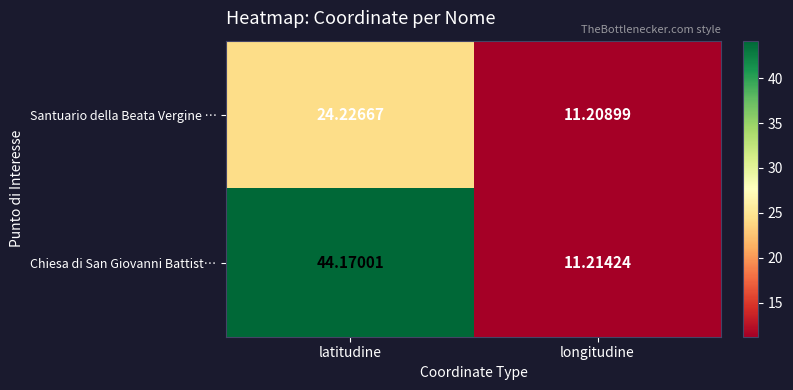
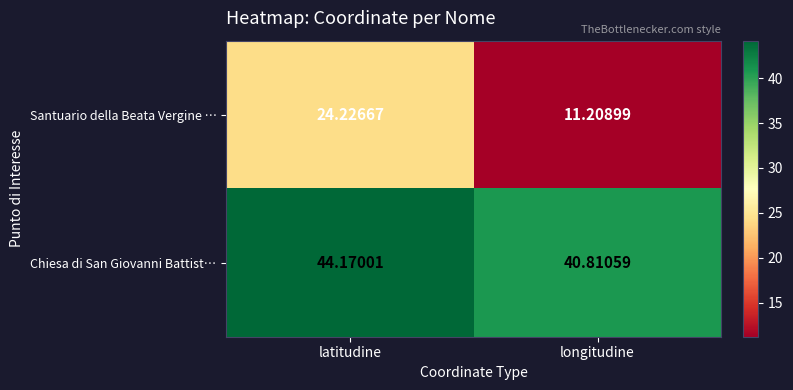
Chiesa di San Giovanni Battist…, longitudine: 11.21424 -> 40.81059
